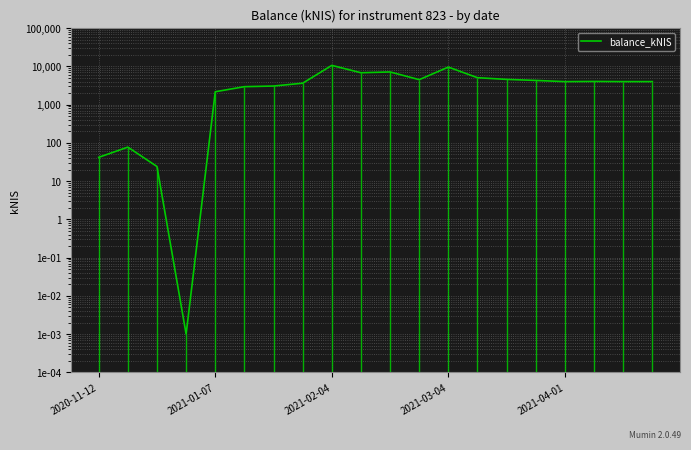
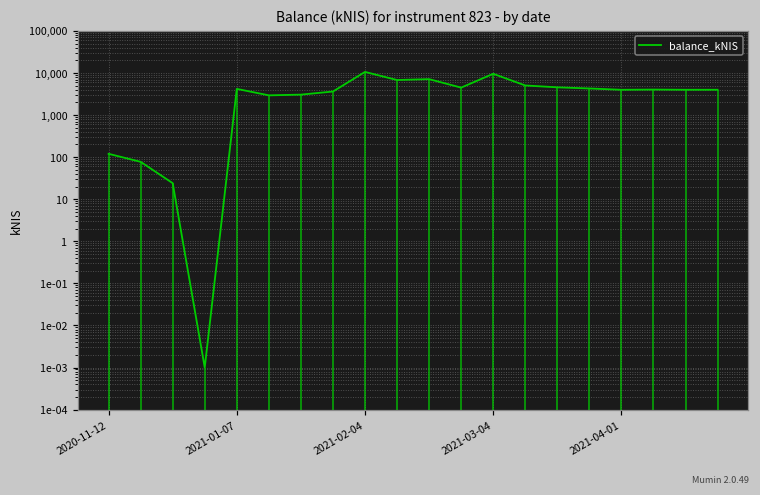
2020-11-12: 40 -> 120
2021-01-07: 2,000 -> 4,000
